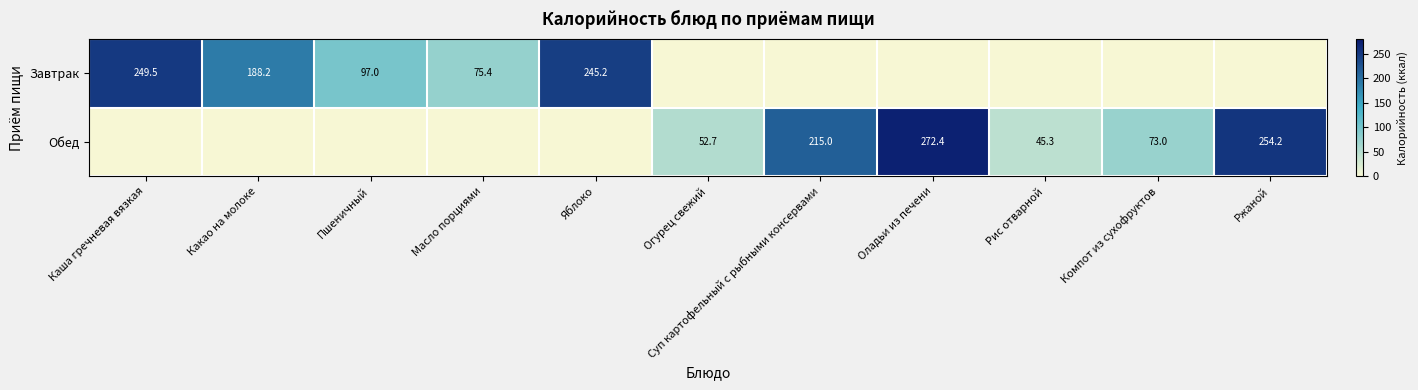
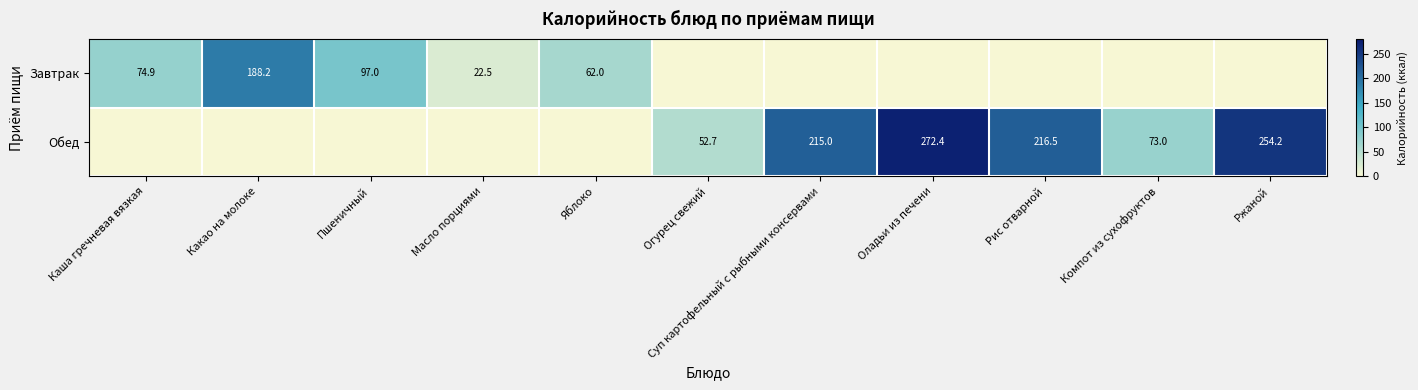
Завтрак, Каша гречневая вязкая: 249.5 -> 74.9
Завтрак, Масло порциями: 75.4 -> 22.5
Завтрак, Яблоко: 245.2 -> 62.0
Обед, Рис отварной: 45.3 -> 216.5
